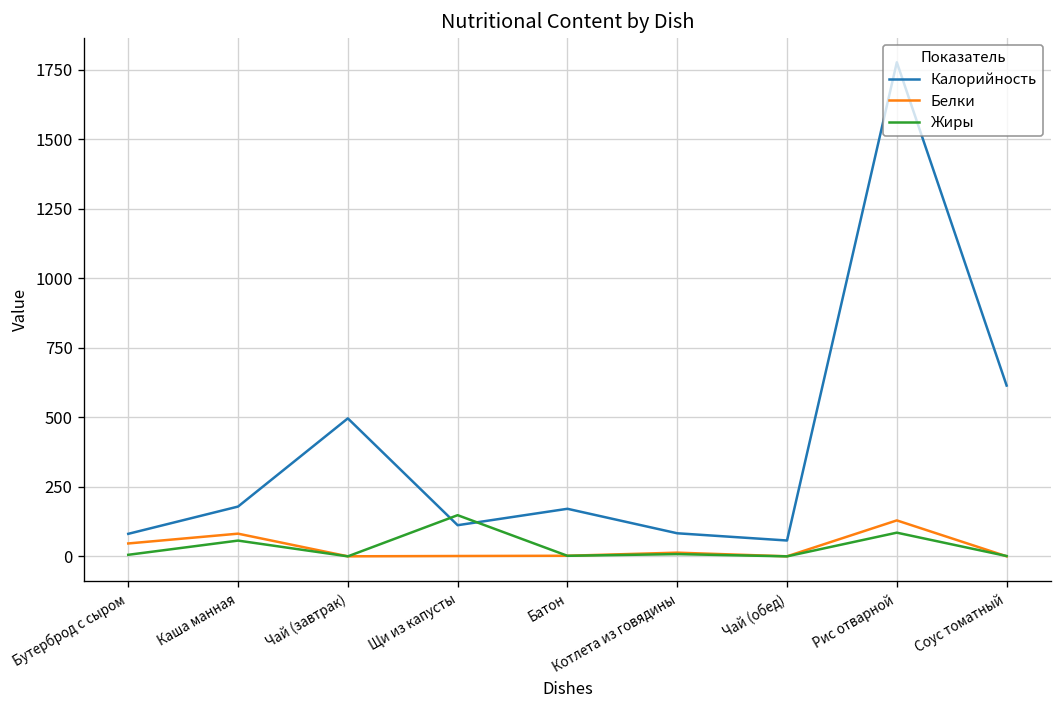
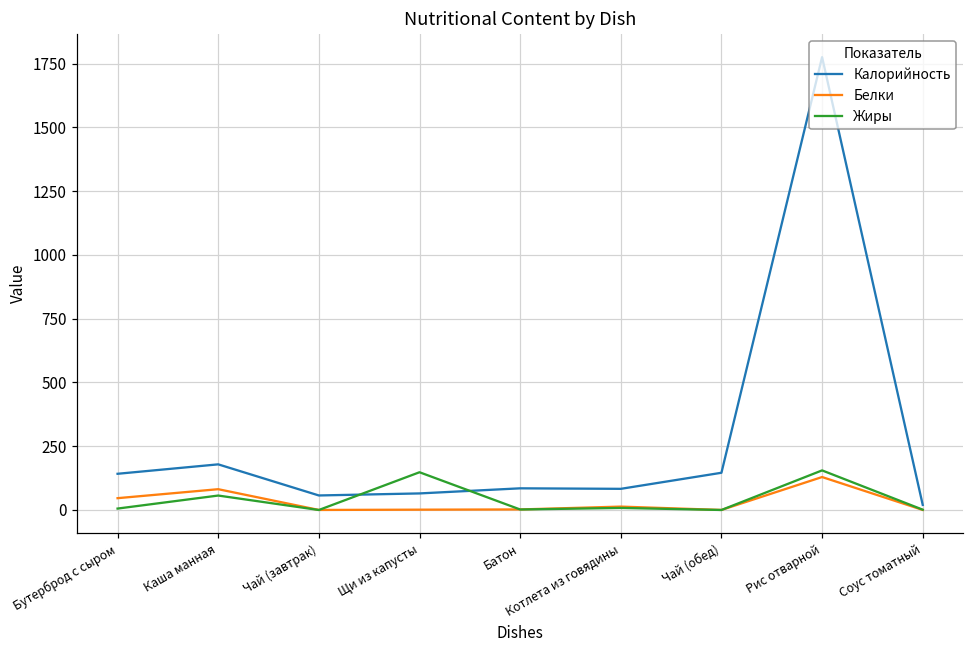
Калорийность, Бутерброд с сыром: 80 -> 140
Калорийность, Чай (завтрак): 500 -> 60
Калорийность, Щи из капусты: 110 -> 70
Калорийность, Батон: 170 -> 90
Калорийность, Чай (обед): 60 -> 150
Жиры, Рис отварной: 90 -> 160
Калорийность, Соус томатный: 610 -> 20
